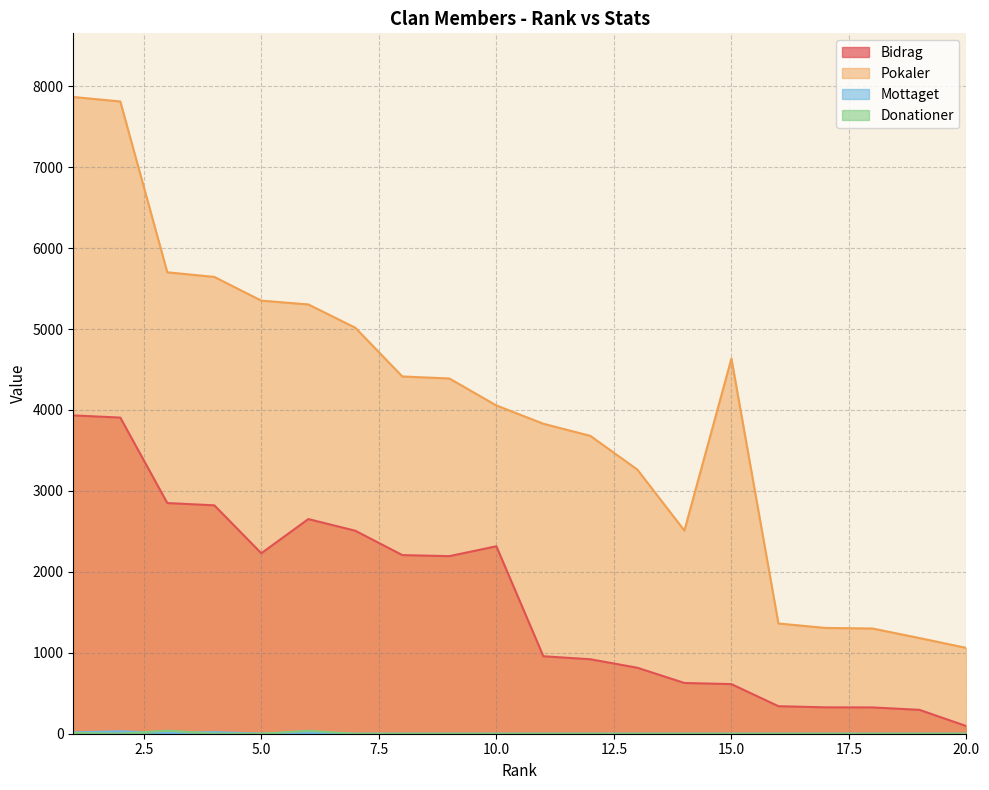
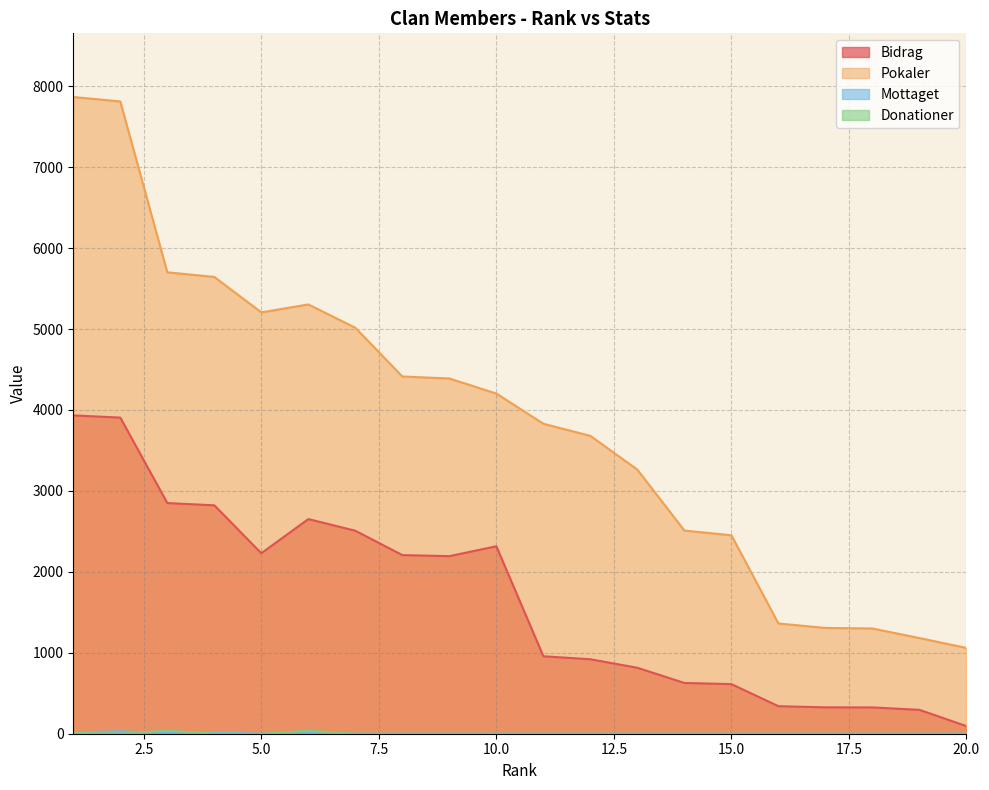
Pokaler, 5.0: 5400 -> 5200
Pokaler, 10.0: 4100 -> 4200
Pokaler, 15.0: 4600 -> 2500
